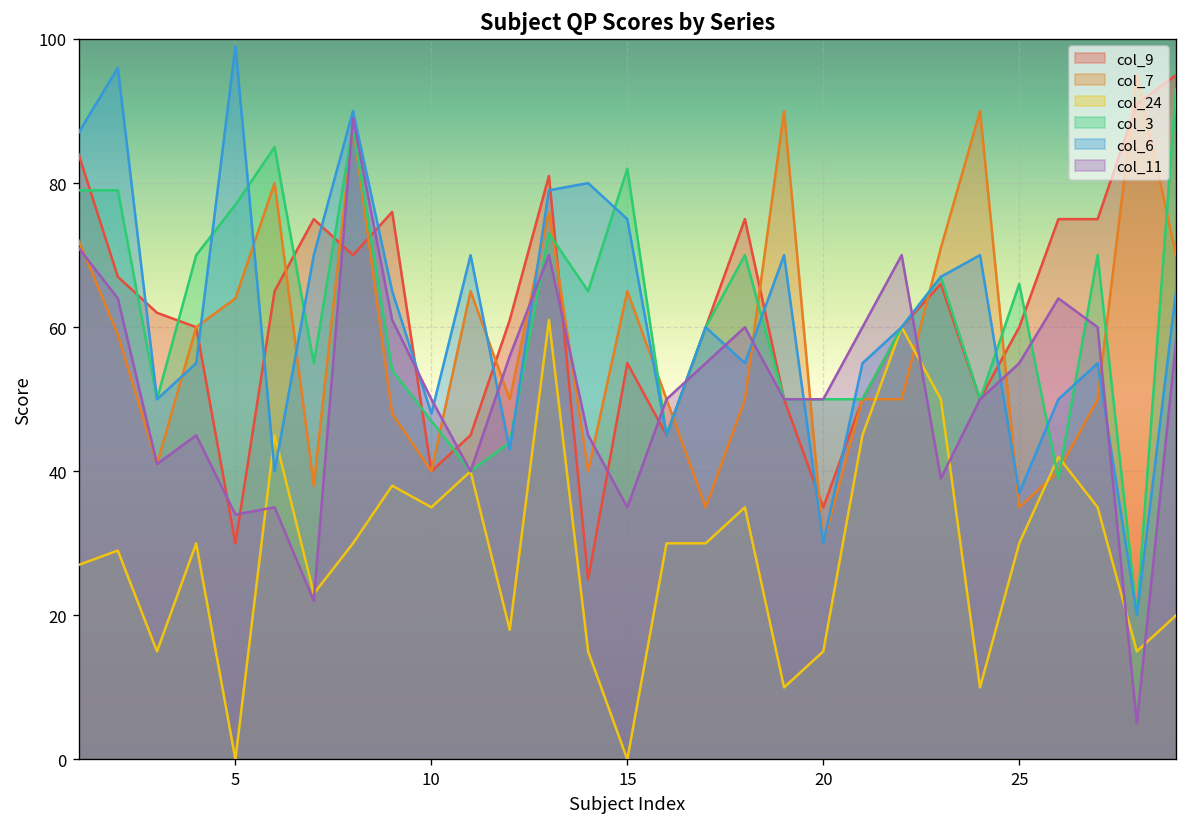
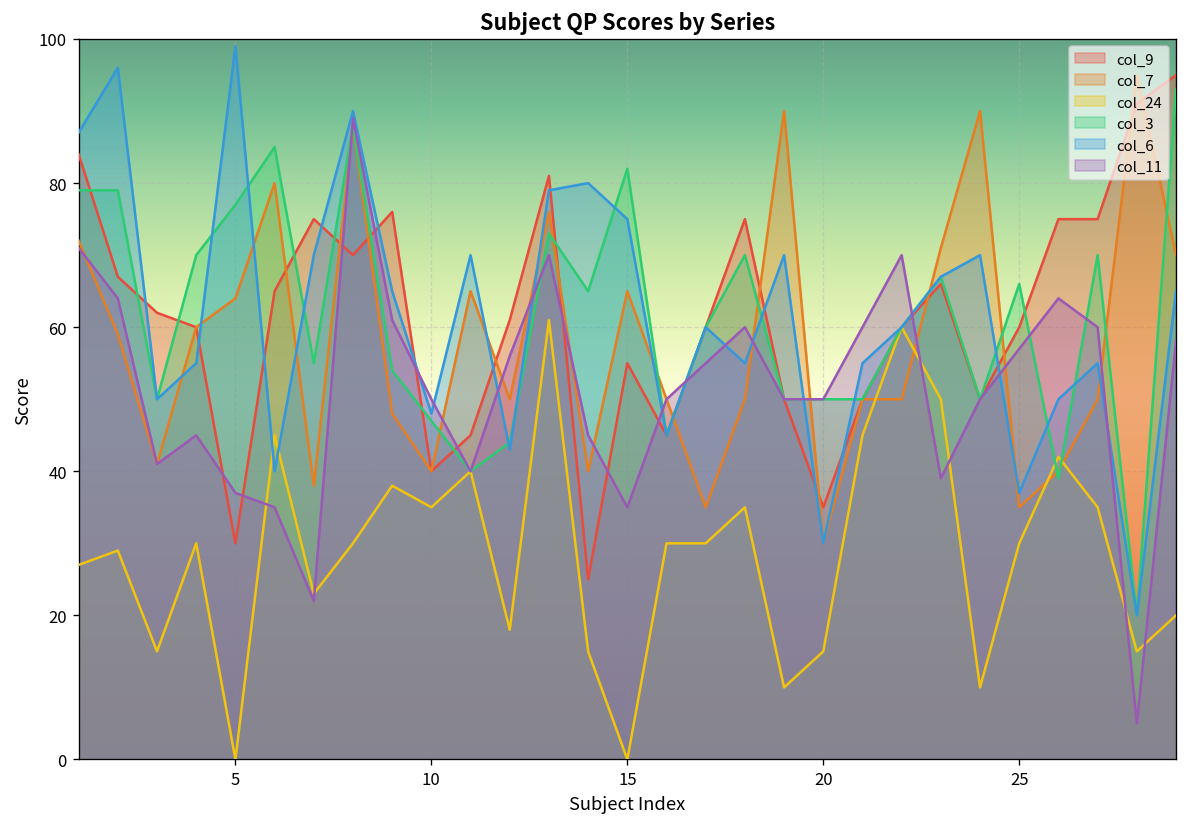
col_11, 5: 34 -> 37
col_11, 25: 55 -> 57
